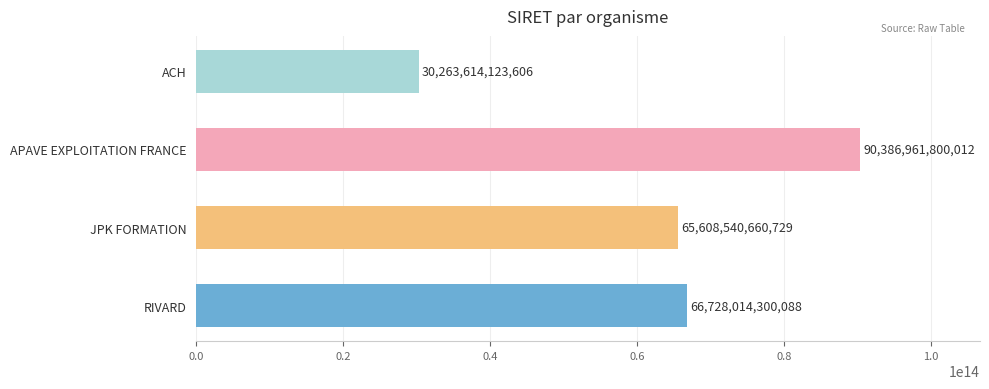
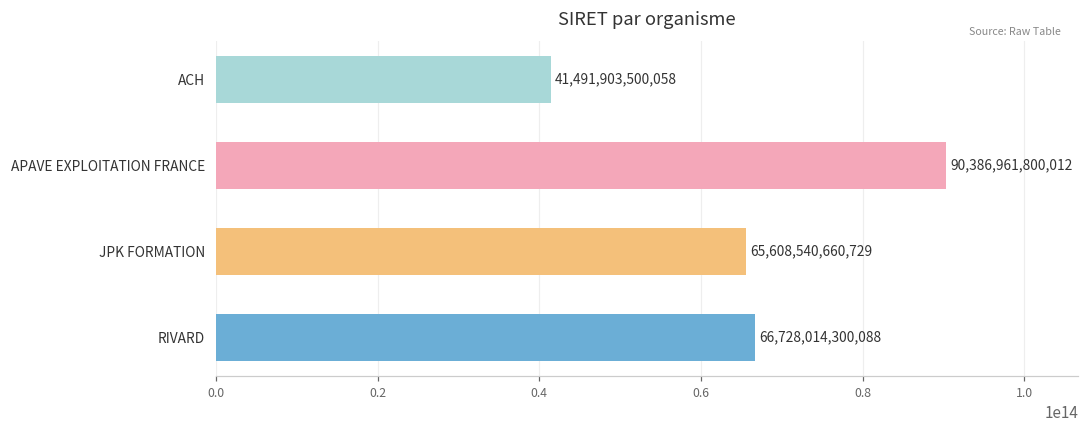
ACH: 30,263,614,123,606 -> 41,491,903,500,058
